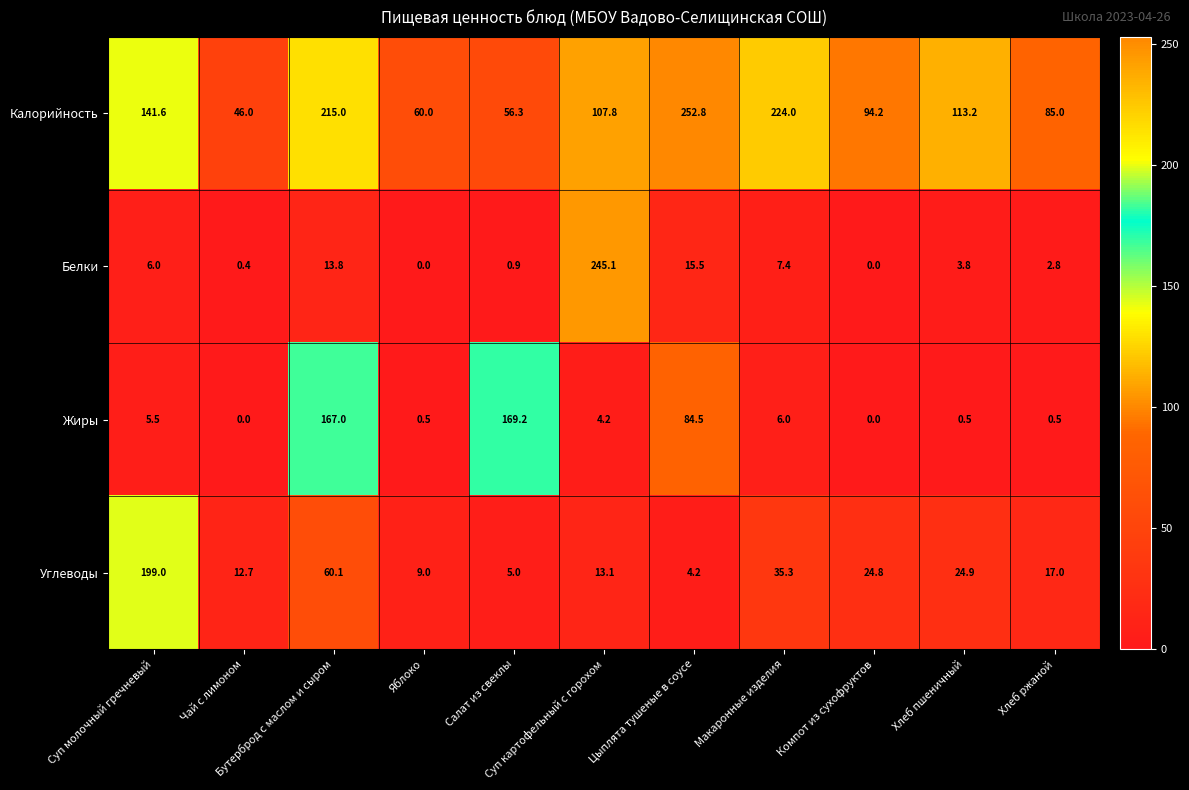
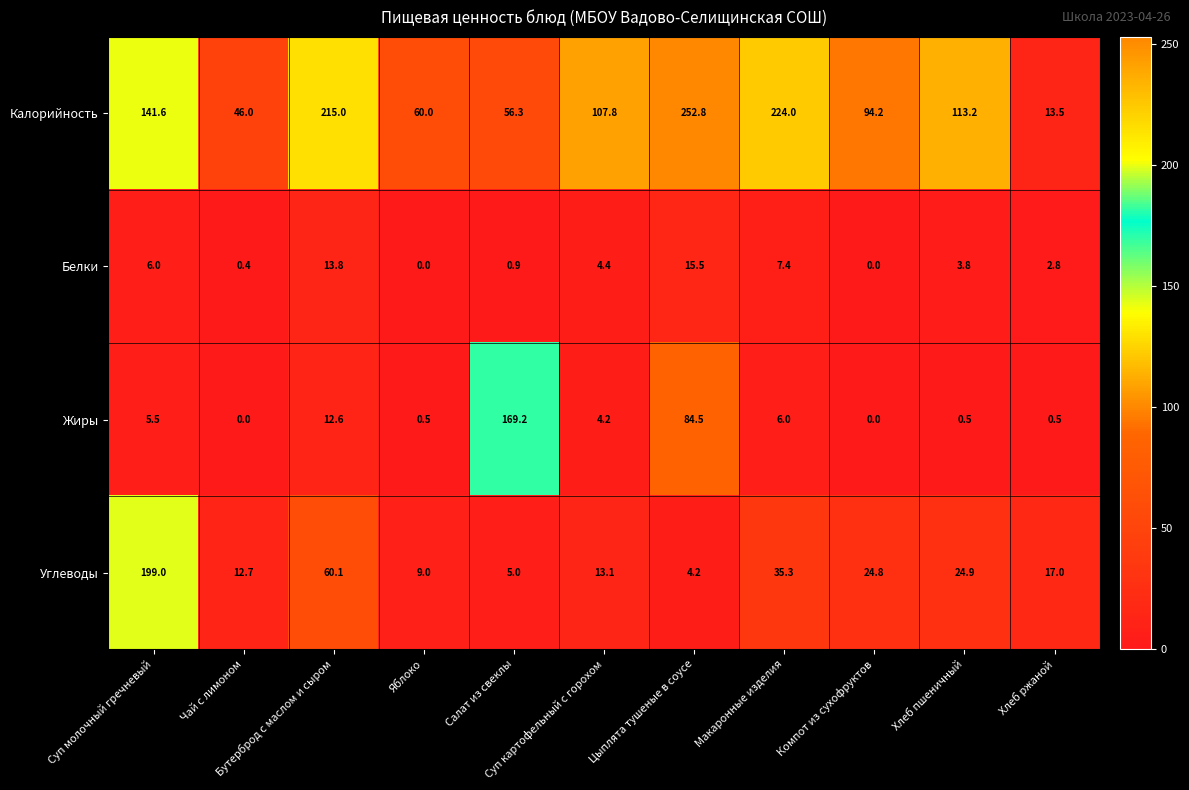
Калорийность, Хлеб ржаной: 85.0 -> 13.5
Белки, Суп картофельный с горохом: 245.1 -> 4.4
Жиры, Бутерброд с маслом и сыром: 167.0 -> 12.6
